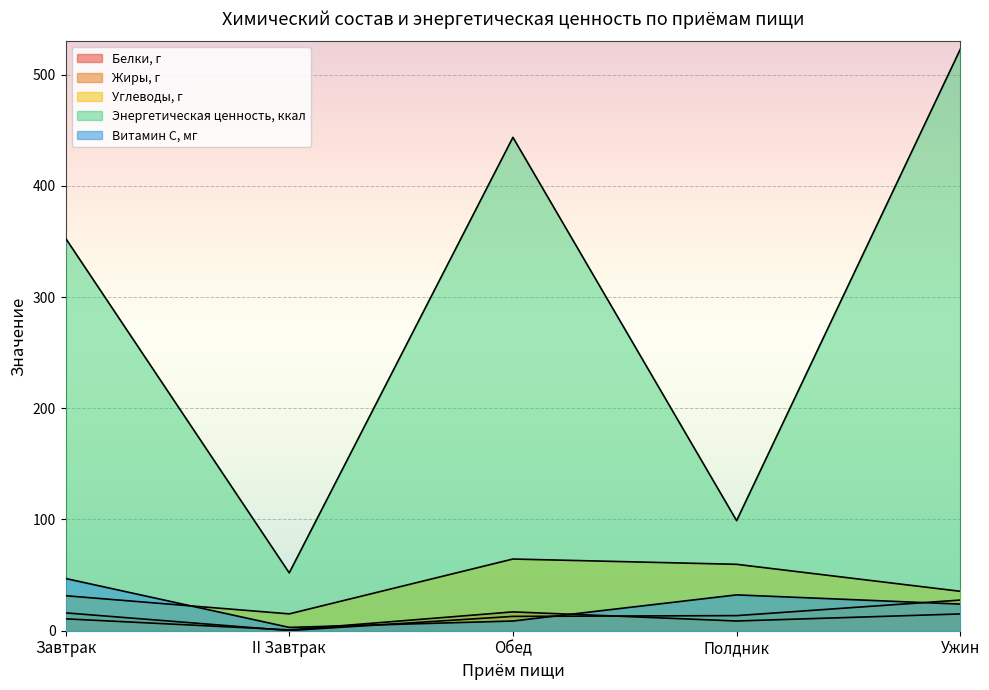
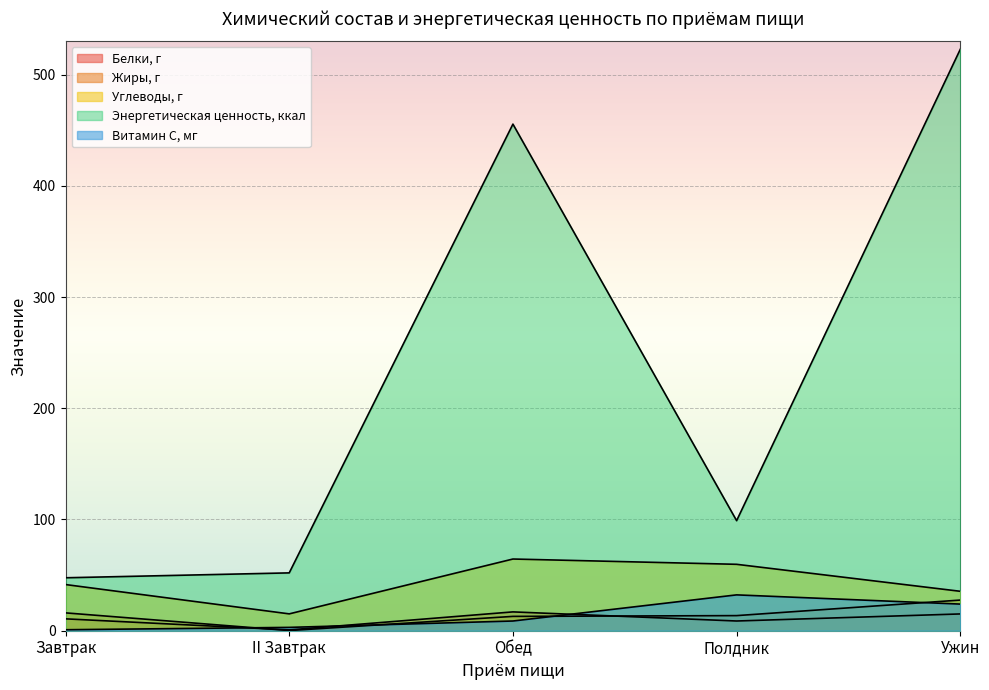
Углеводы, г, Завтрак: 31 -> 42
Энергетическая ценность, ккал, Завтрак: 353 -> 48
Витамин С, мг, Завтрак: 47 -> 1
Энергетическая ценность, ккал, Обед: 444 -> 455
